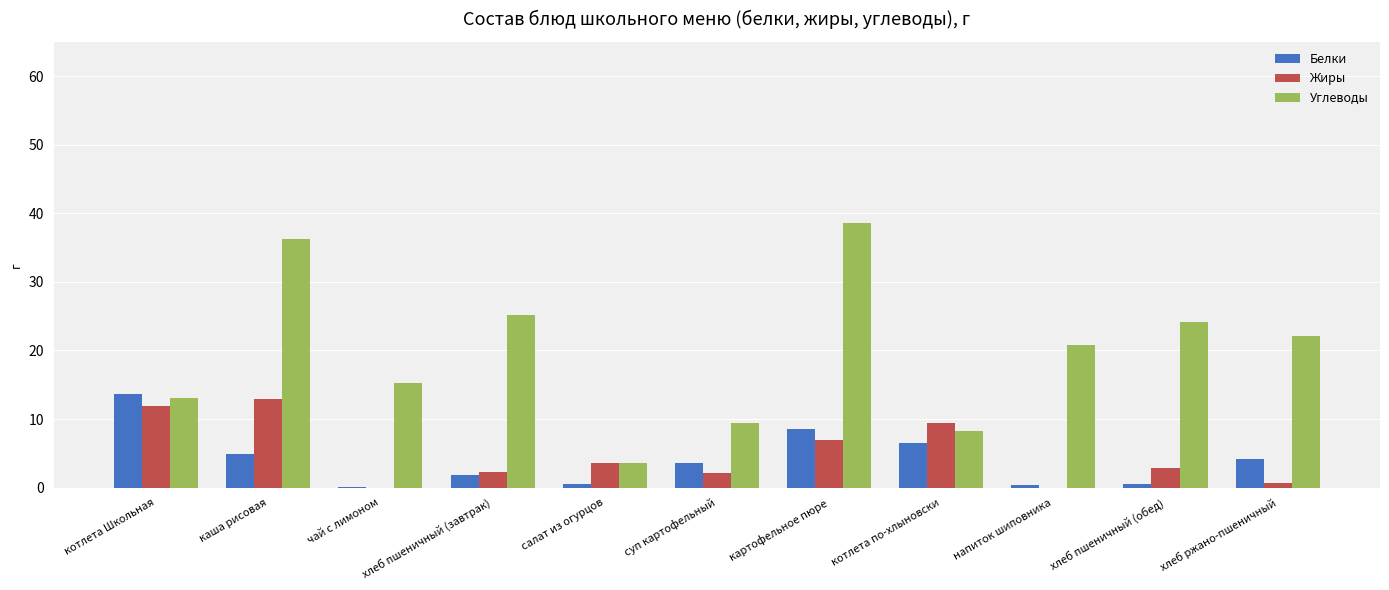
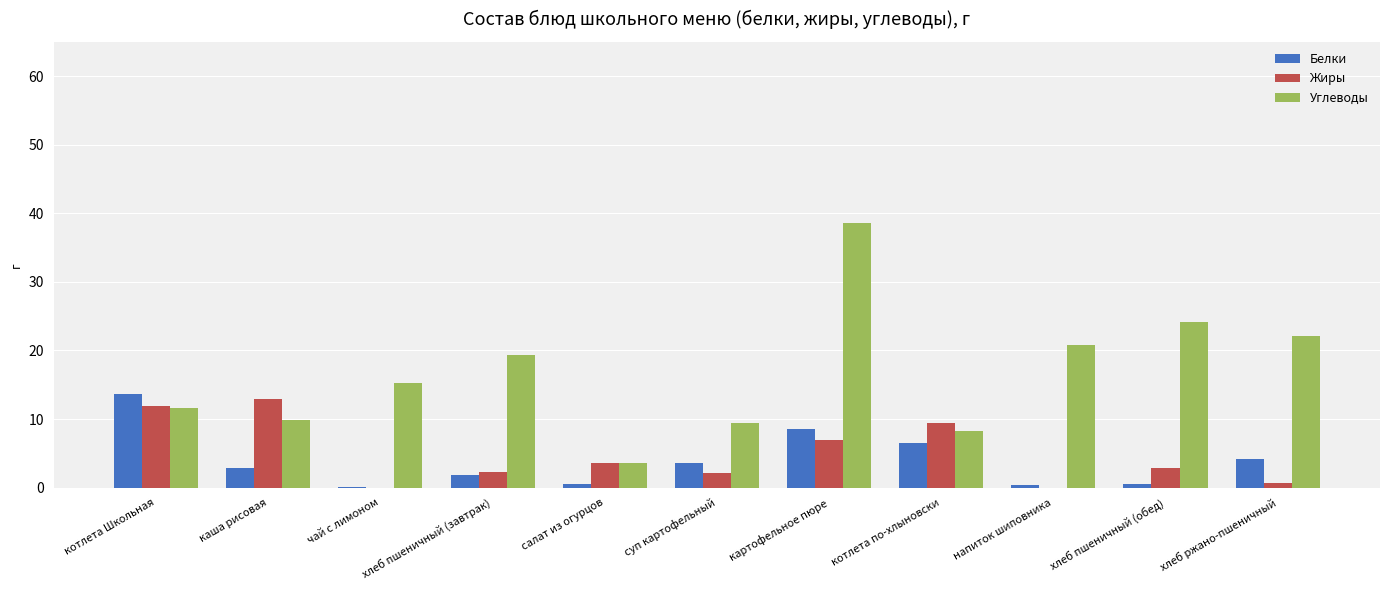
Углеводы, котлета Школьная: 13 -> 12
Белки, каша рисовая: 5 -> 3
Углеводы, каша рисовая: 36 -> 10
Углеводы, хлеб пшеничный (завтрак): 25 -> 19
